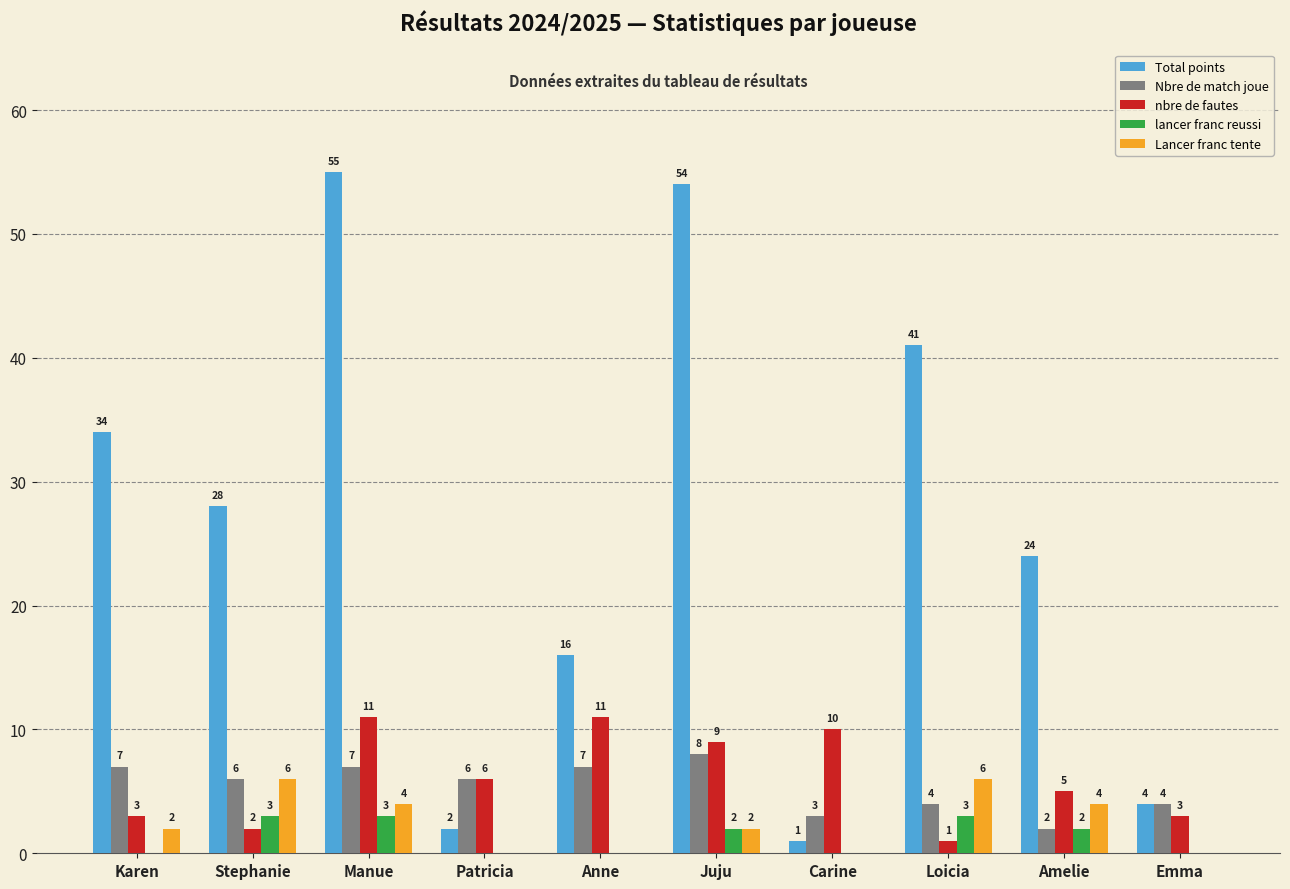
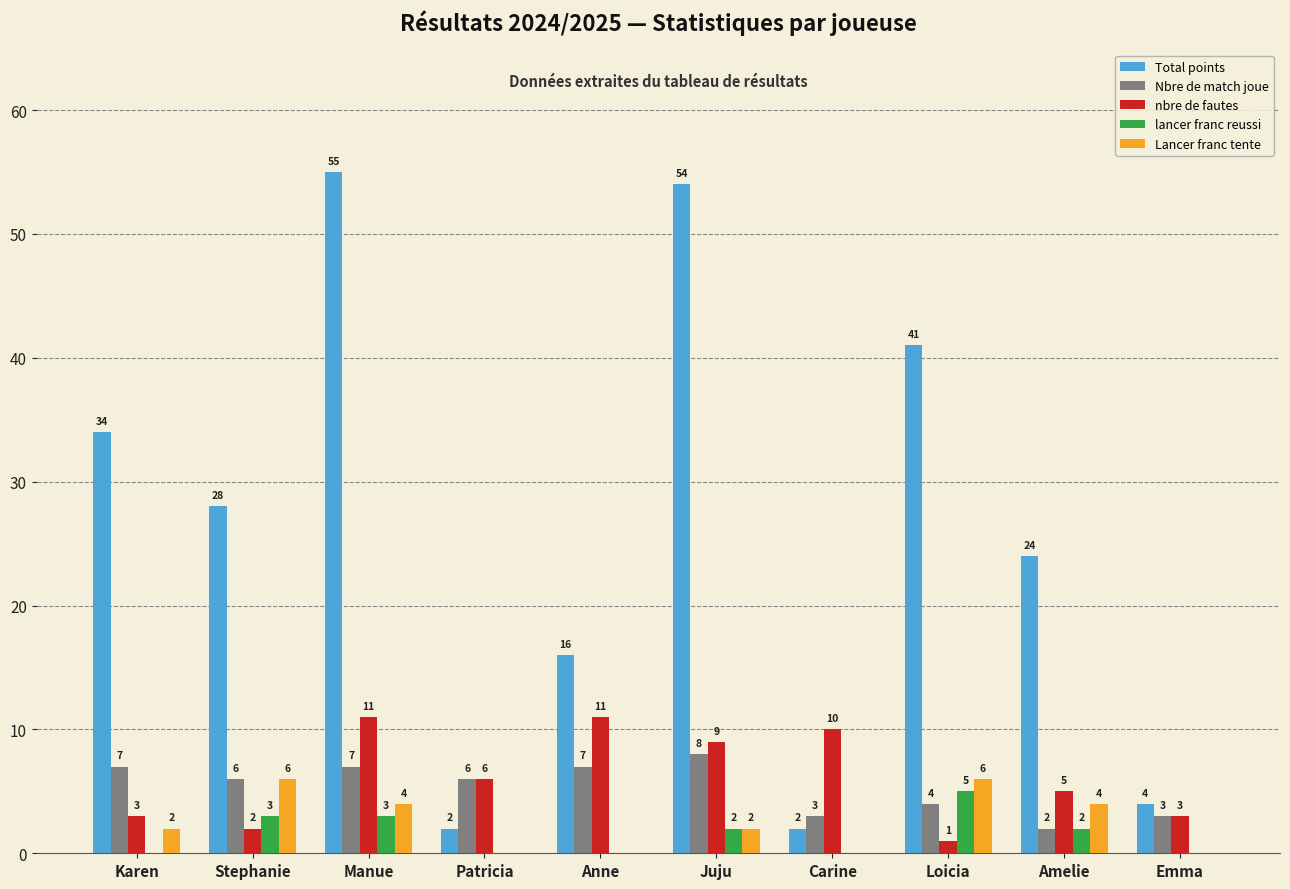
Total points, Carine: 1 -> 2
lancer franc reussi, Loicia: 3 -> 5
Nbre de match joue, Emma: 4 -> 3
